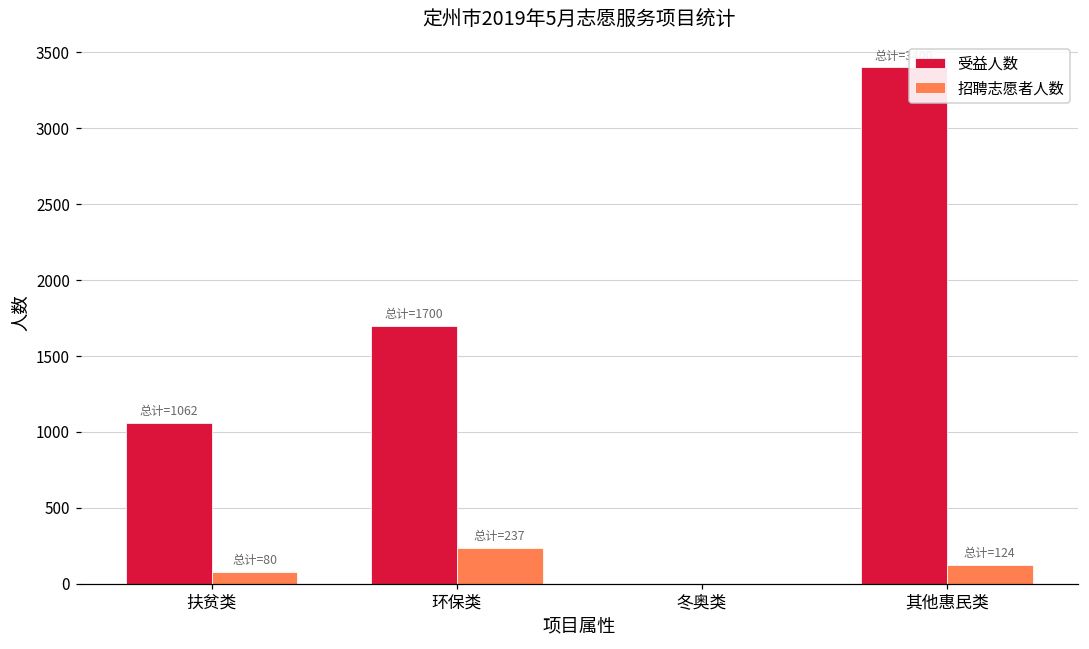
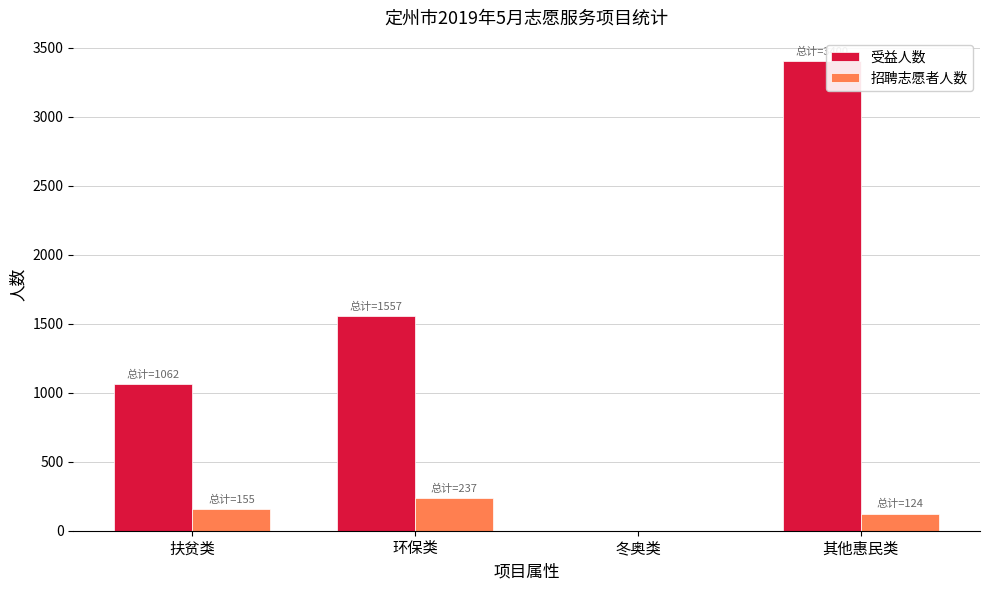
招聘志愿者人数, 扶贫类: 80 -> 155
受益人数, 环保类: 1700 -> 1557
